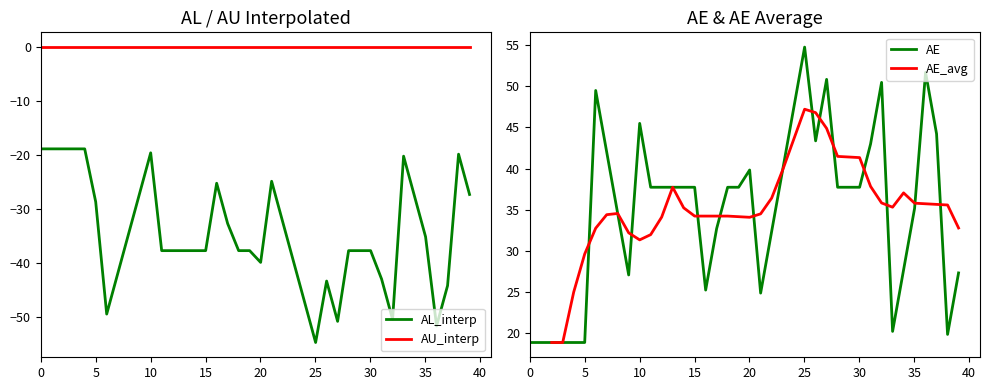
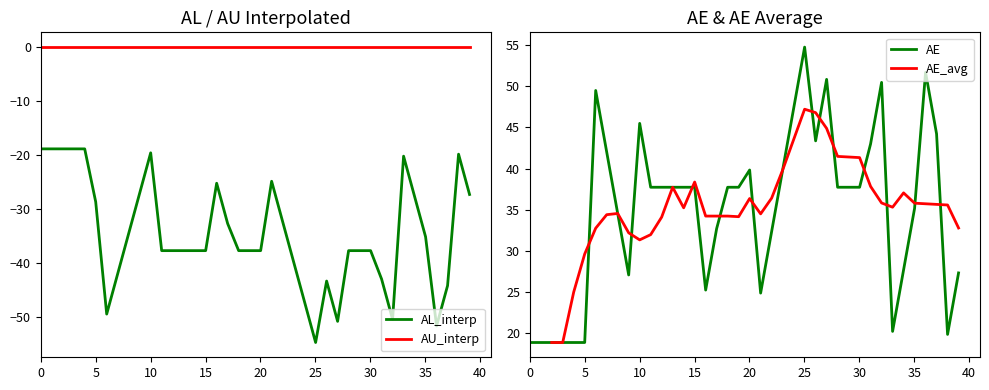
AL / AU Interpolated, AL_interp, 20: -40 -> -38
AE & AE Average, AE_avg, 15: 34 -> 38
AE & AE Average, AE_avg, 20: 34 -> 36
